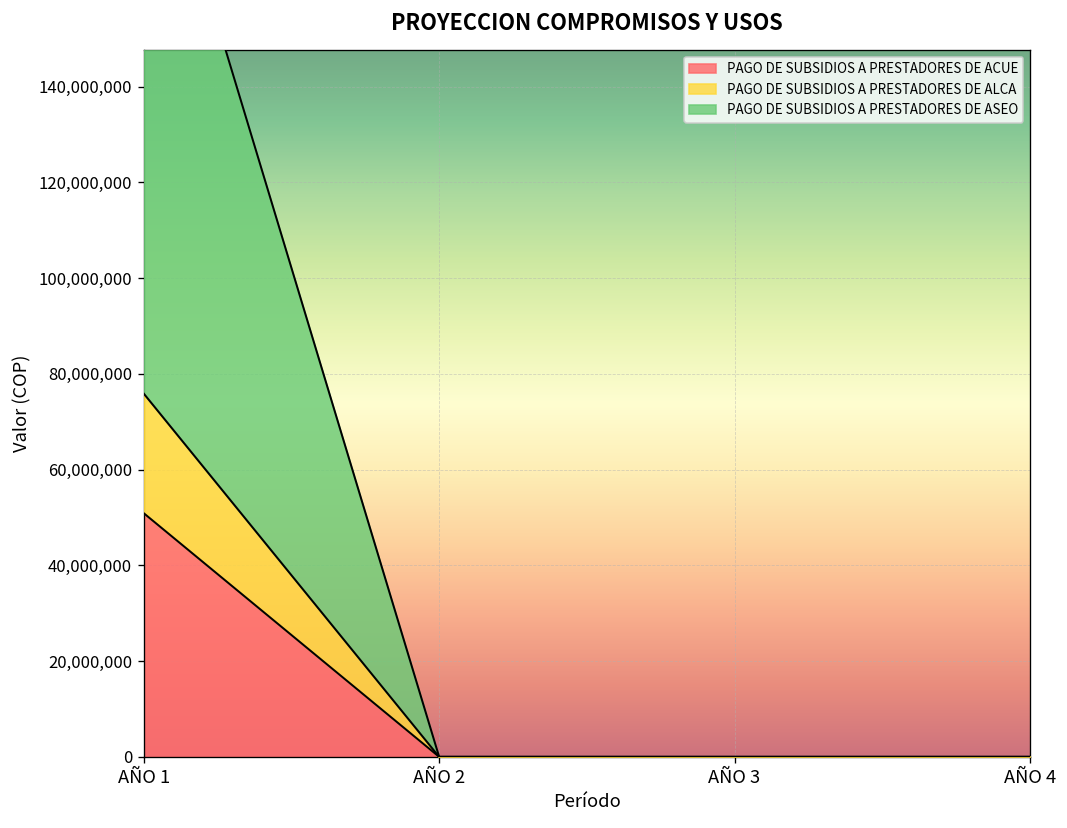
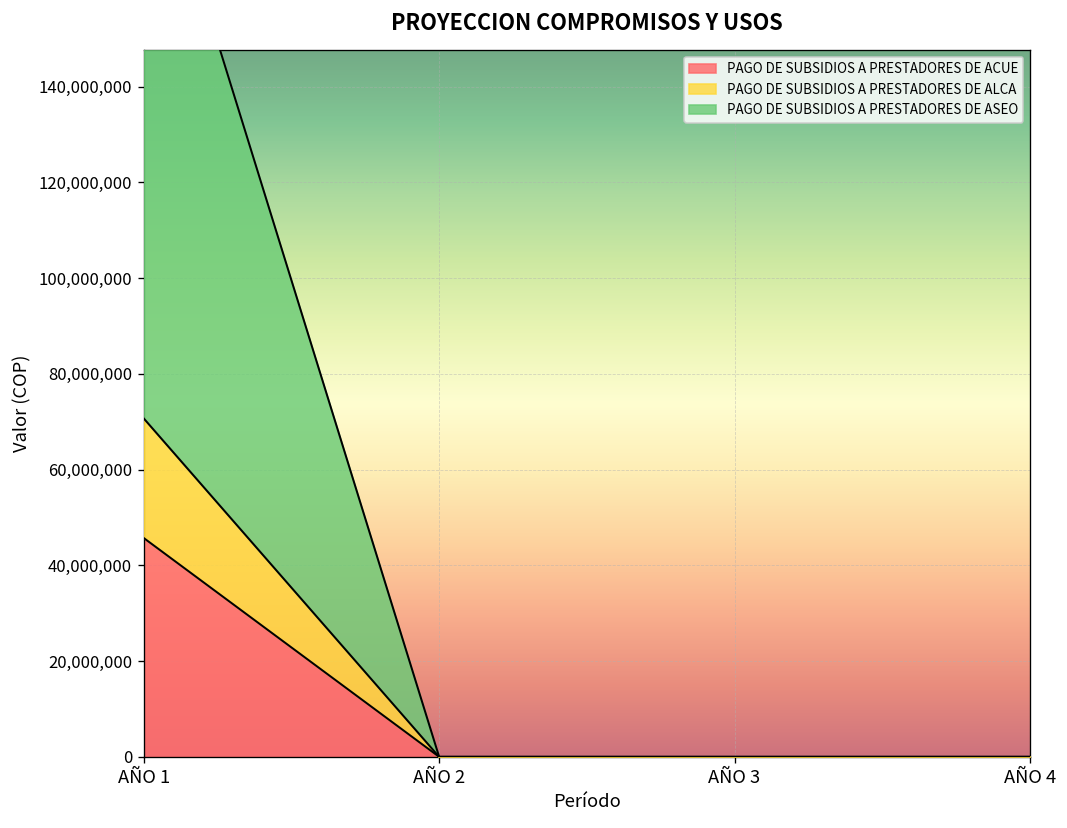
PAGO DE SUBSIDIOS A PRESTADORES DE ACUE, AÑO 1: 51,000,000 -> 46,000,000
